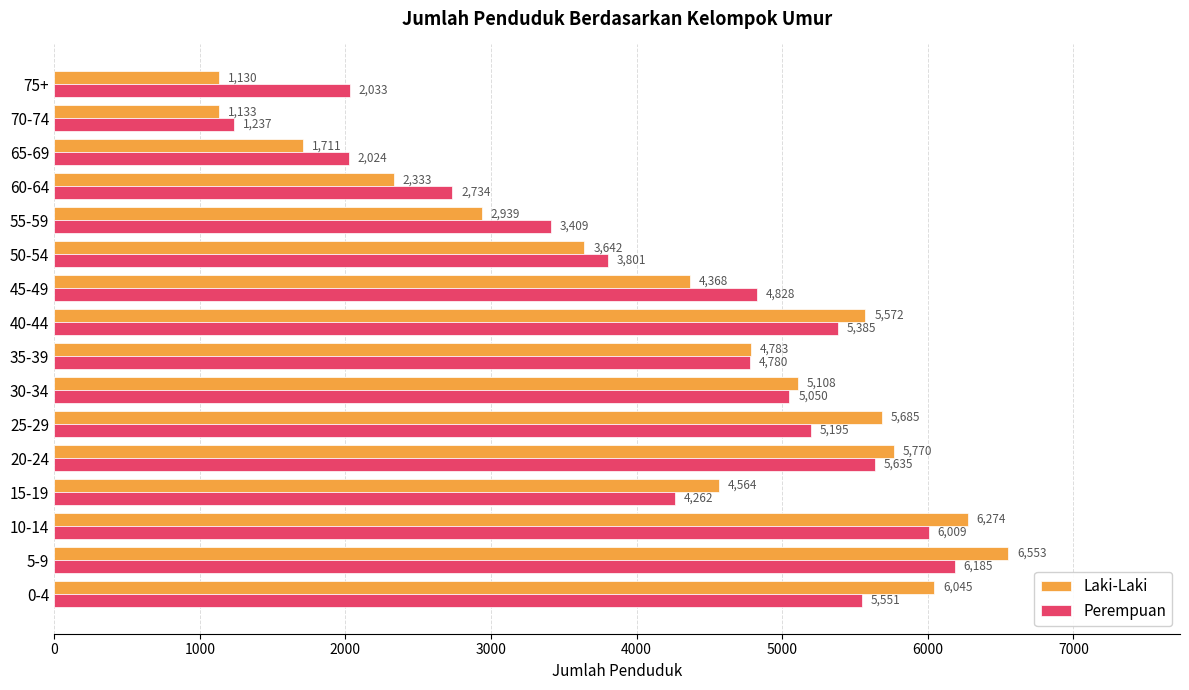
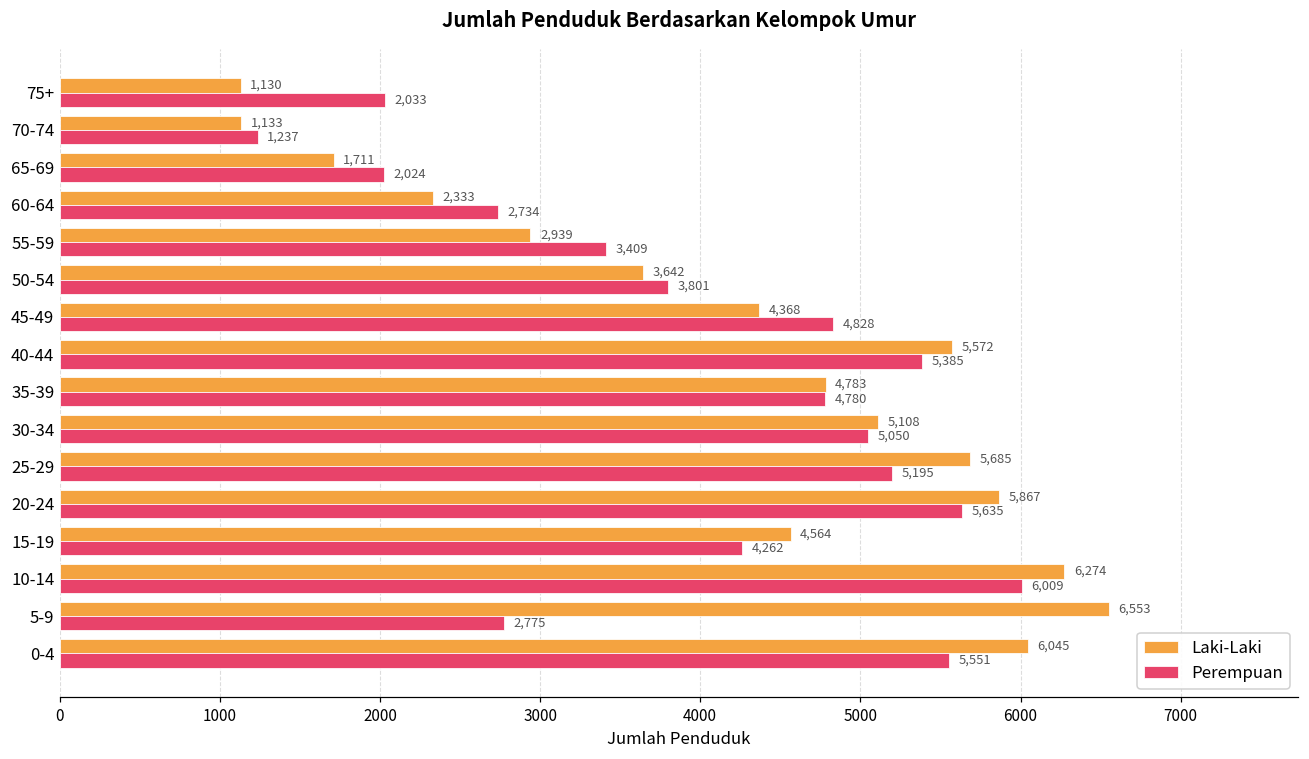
Laki-Laki, 20-24: 5,770 -> 5,867
Perempuan, 5-9: 6,185 -> 2,775
